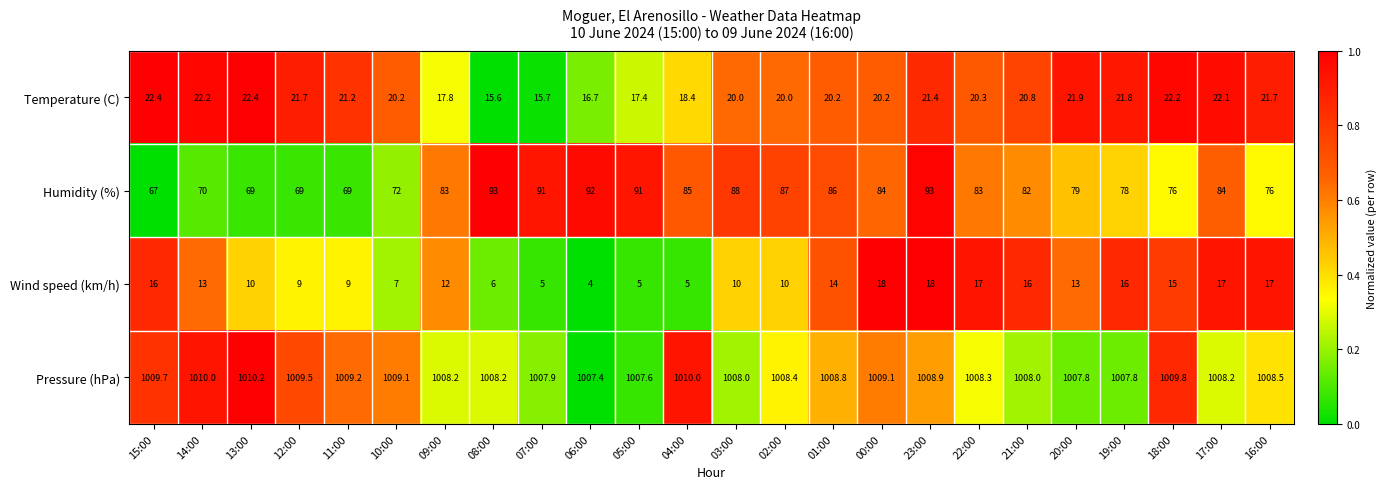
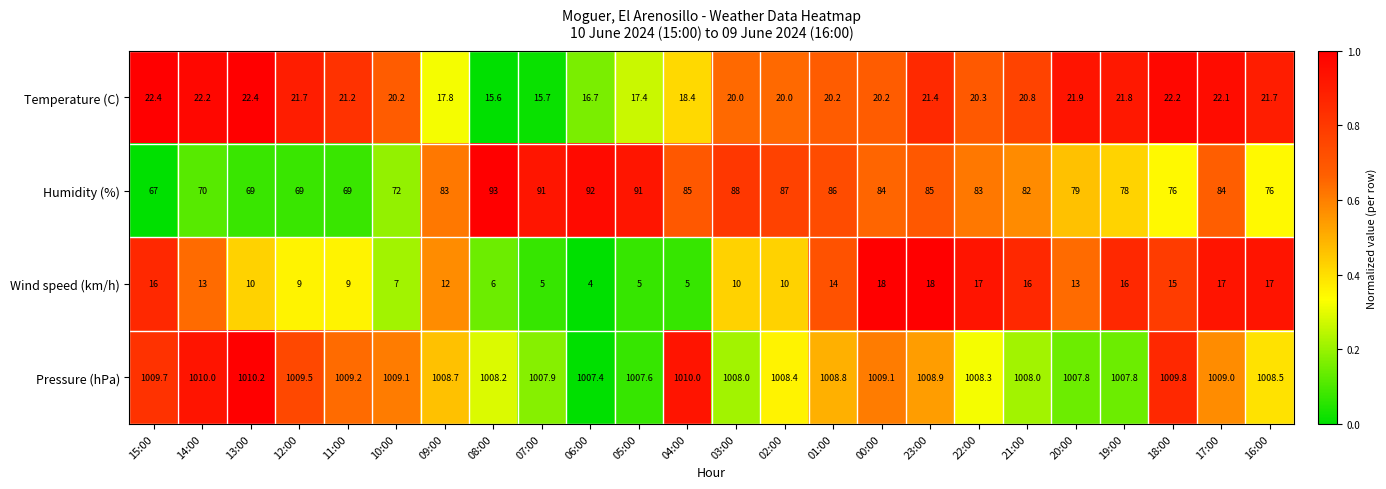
Humidity (%), 23:00: 93 -> 85
Pressure (hPa), 09:00: 1008.2 -> 1008.7
Pressure (hPa), 17:00: 1008.2 -> 1009.0
